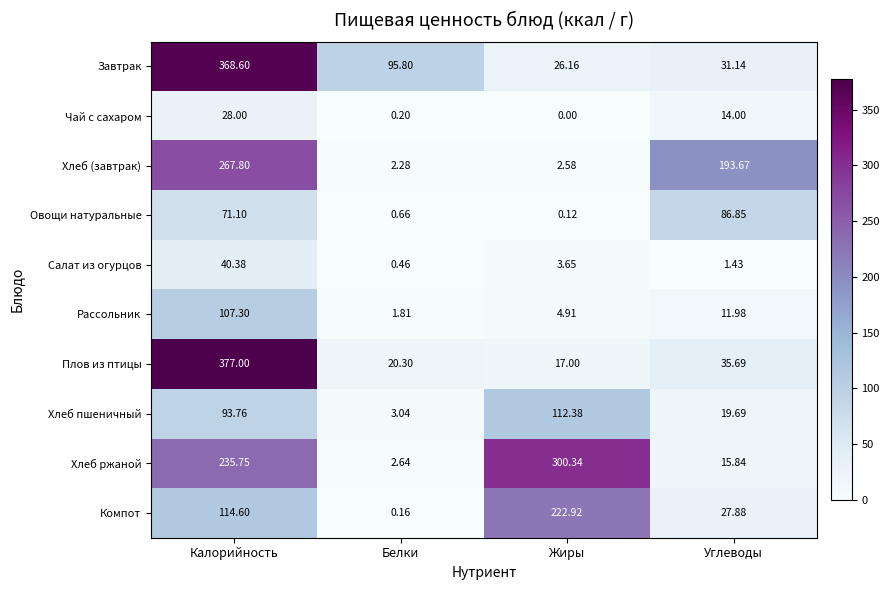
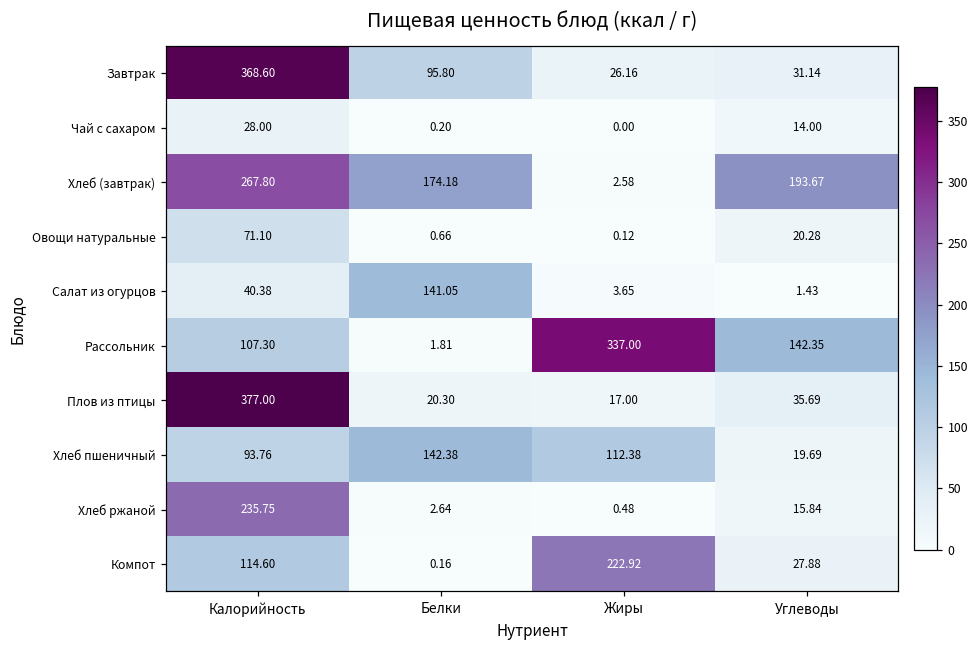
Хлеб (завтрак), Белки: 2.28 -> 174.18
Овощи натуральные, Углеводы: 86.85 -> 20.28
Салат из огурцов, Белки: 0.46 -> 141.05
Рассольник, Жиры: 4.91 -> 337.00
Рассольник, Углеводы: 11.98 -> 142.35
Хлеб пшеничный, Белки: 3.04 -> 142.38
Хлеб ржаной, Жиры: 300.34 -> 0.48
